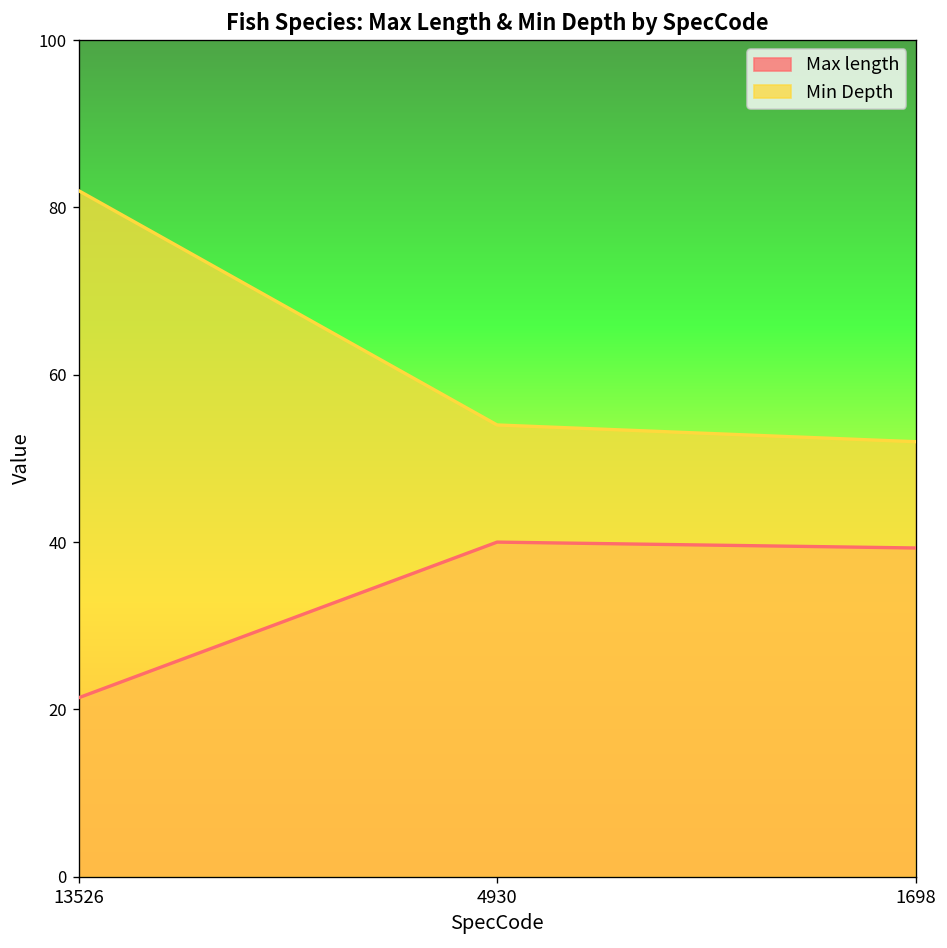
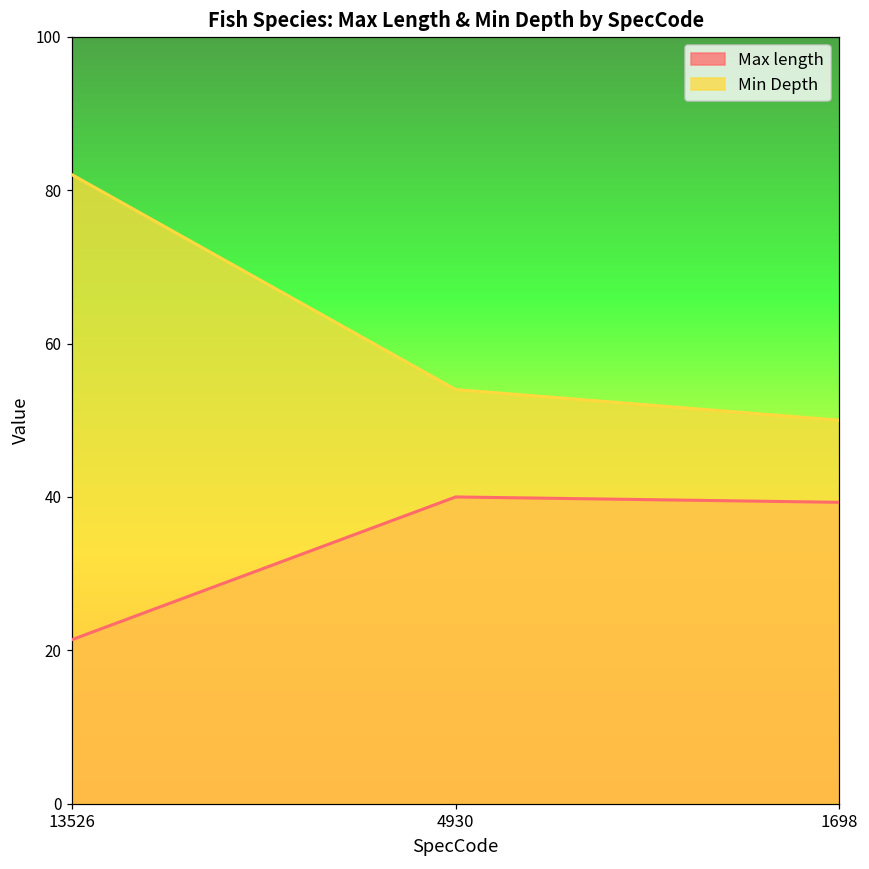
Min Depth, 1698: 52 -> 50
